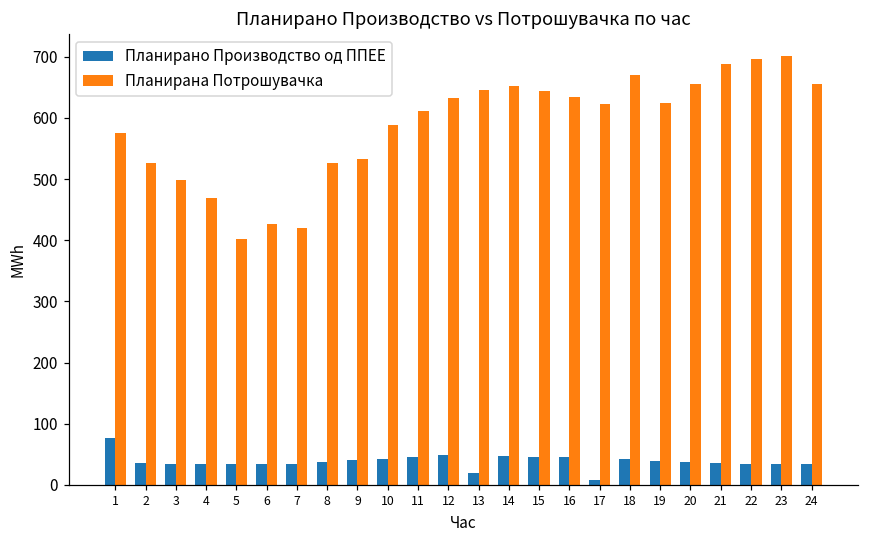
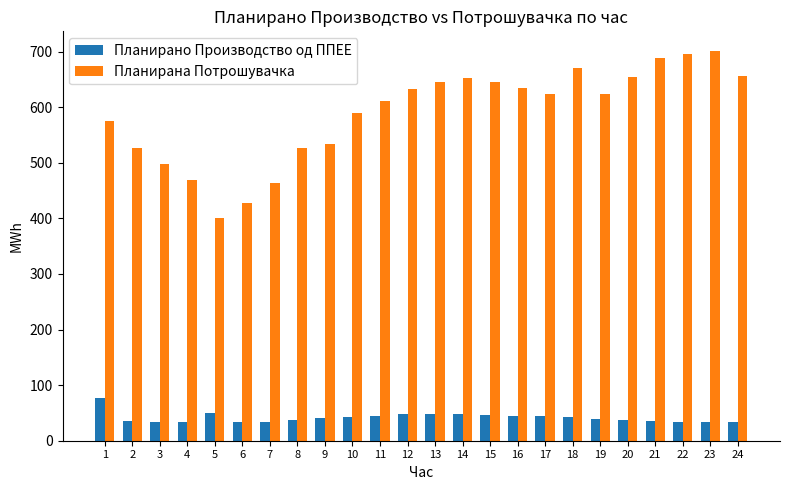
Планирано Производство од ППЕЕ, 5: 30 -> 50
Планирана Потрошувачка, 7: 420 -> 460
Планирано Производство од ППЕЕ, 13: 20 -> 50
Планирано Производство од ППЕЕ, 17: 10 -> 40
